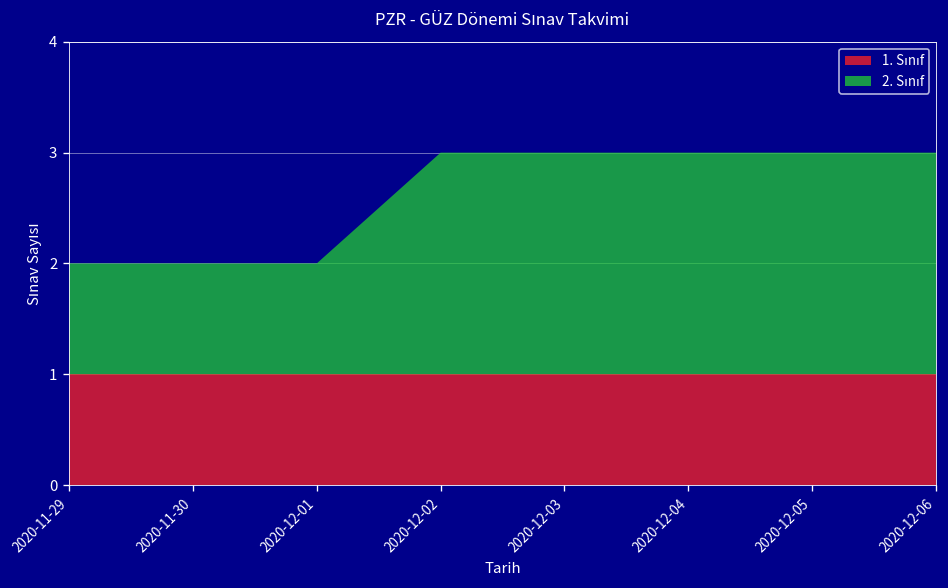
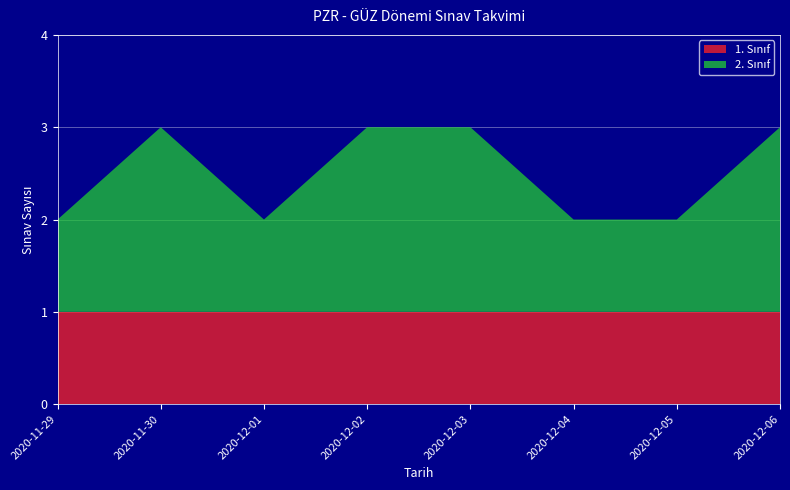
2. Sınıf, 2020-11-30: 1 -> 2
2. Sınıf, 2020-12-04: 2 -> 1
2. Sınıf, 2020-12-05: 2 -> 1
